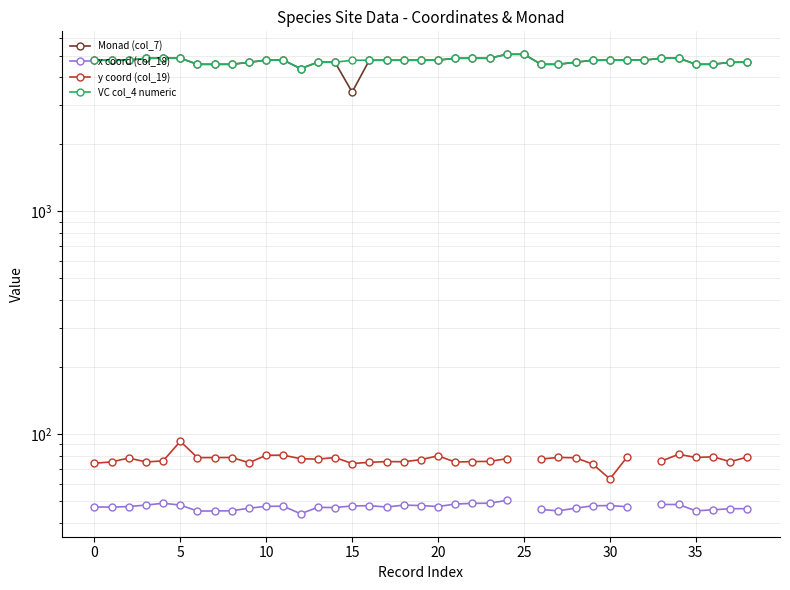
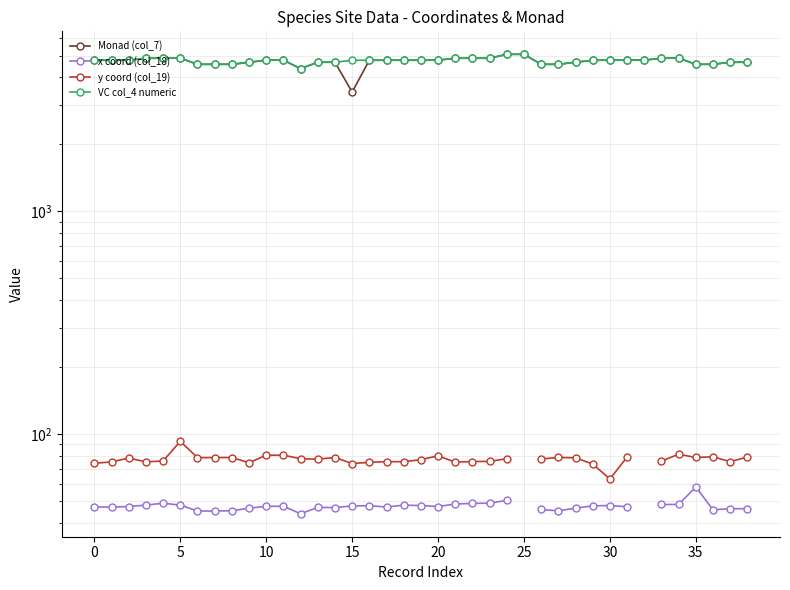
x coord (col_18), 35: 45 -> 58
